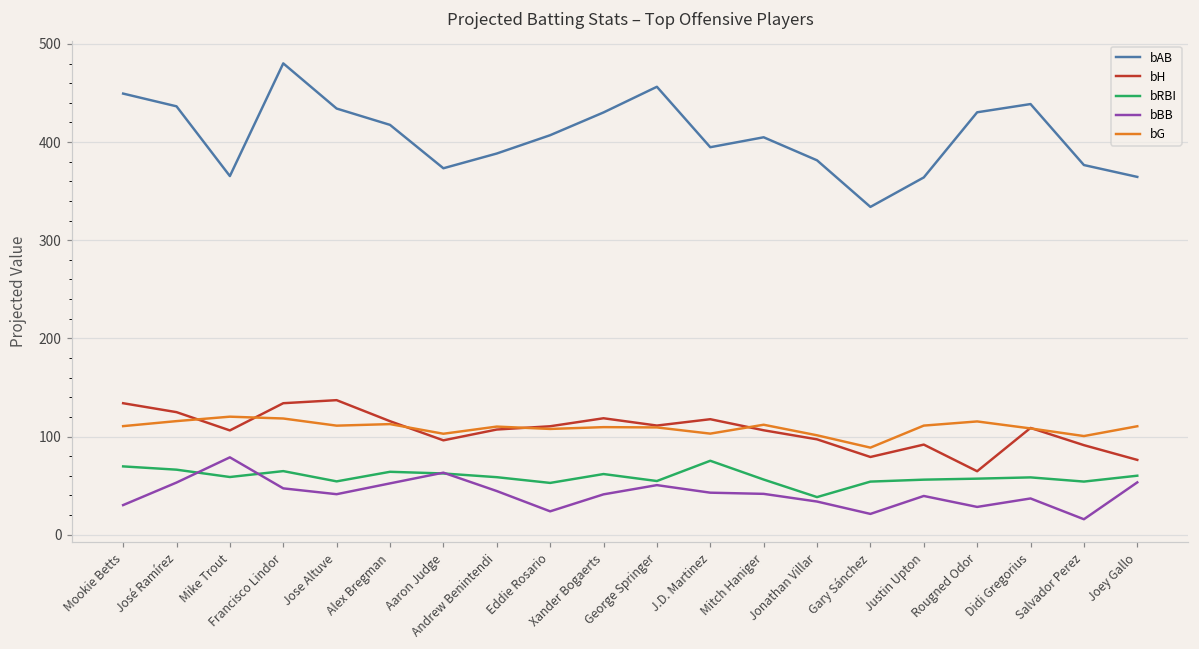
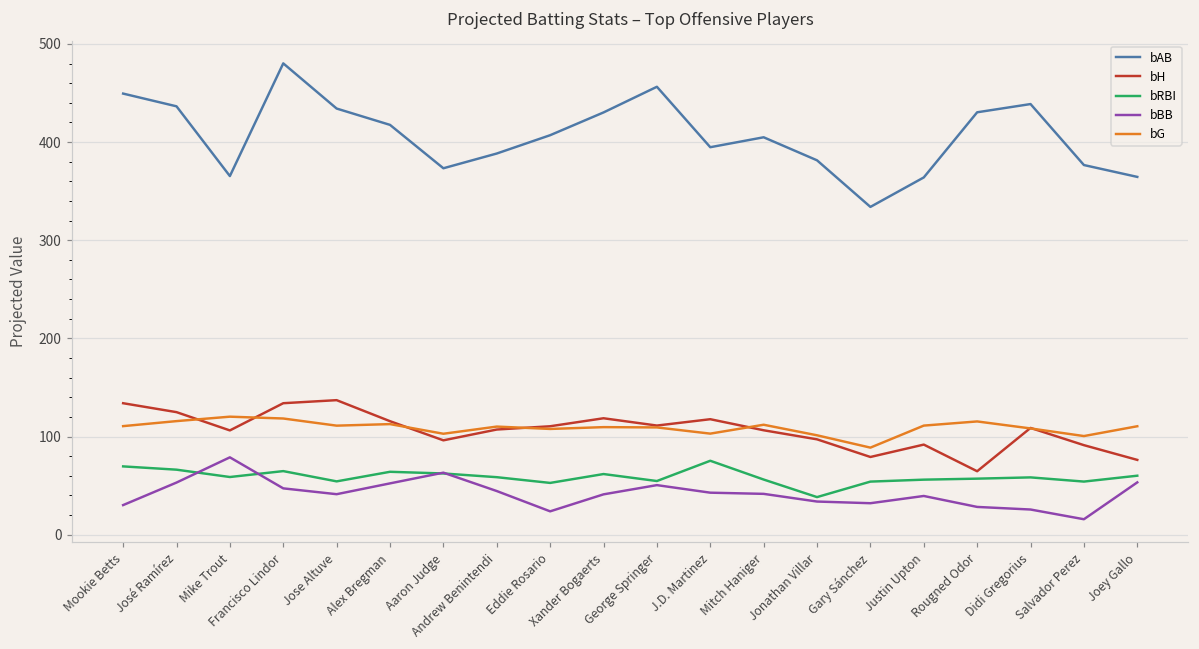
bBB, Gary Sánchez: 20 -> 30
bBB, Didi Gregorius: 40 -> 30
